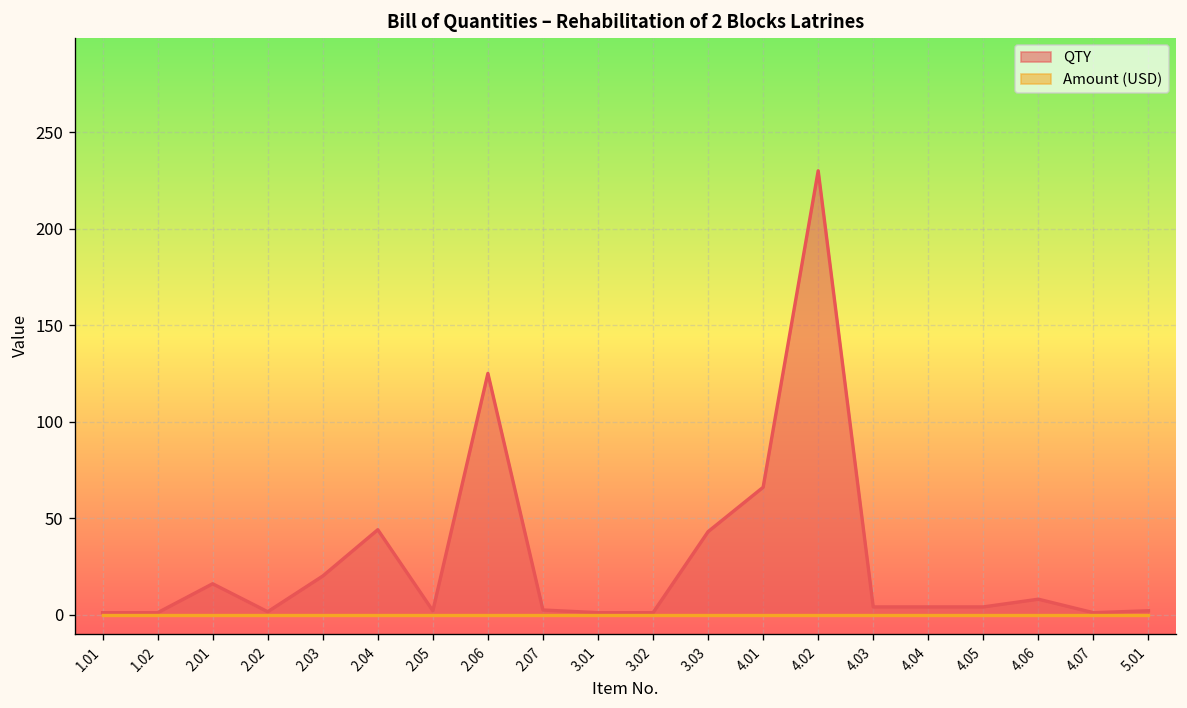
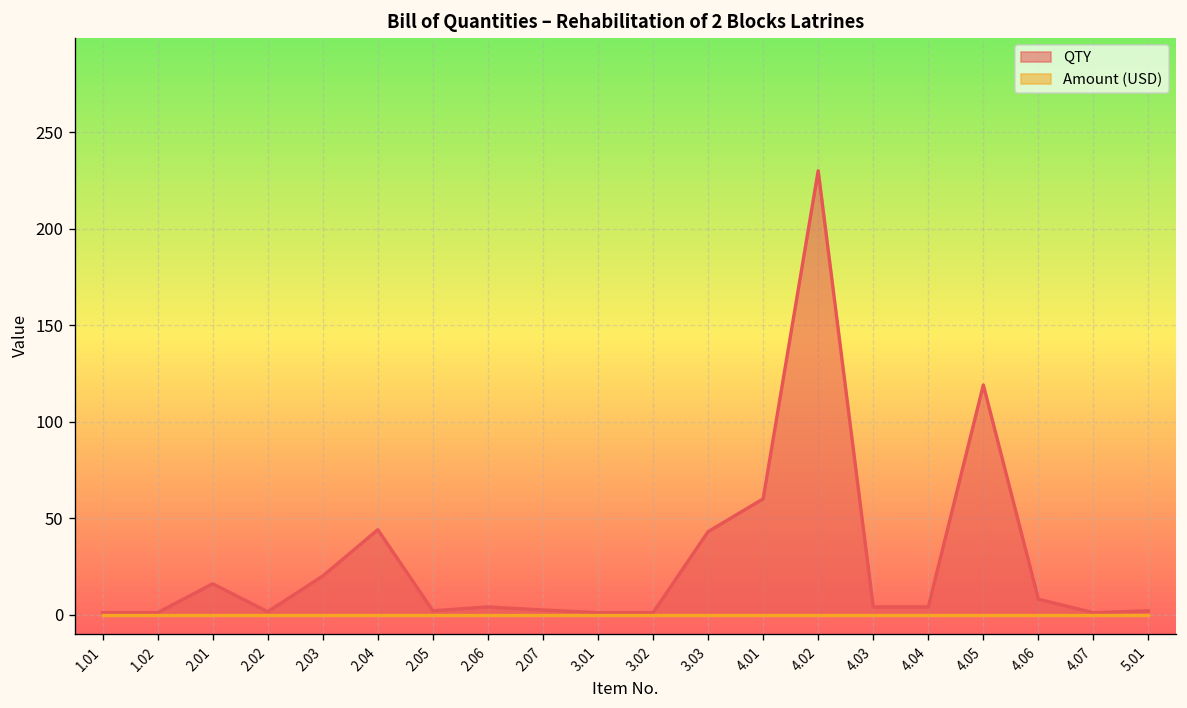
QTY, 2.06: 125 -> 4
QTY, 4.01: 66 -> 60
QTY, 4.05: 4 -> 119
